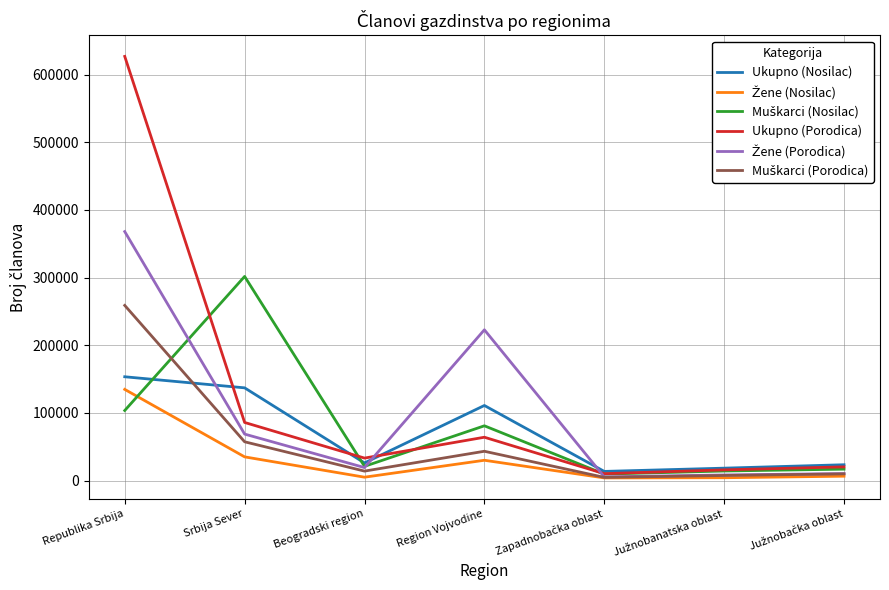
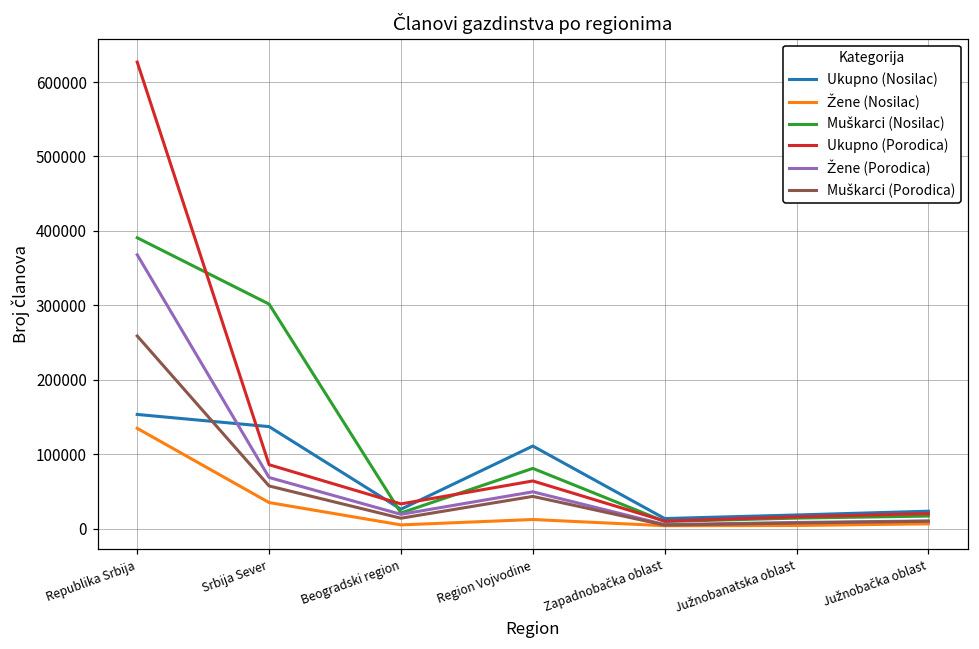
Muškarci (Nosilac), Republika Srbija: 100000 -> 390000
Žene (Nosilac), Region Vojvodine: 30000 -> 10000
Žene (Porodica), Region Vojvodine: 220000 -> 50000
